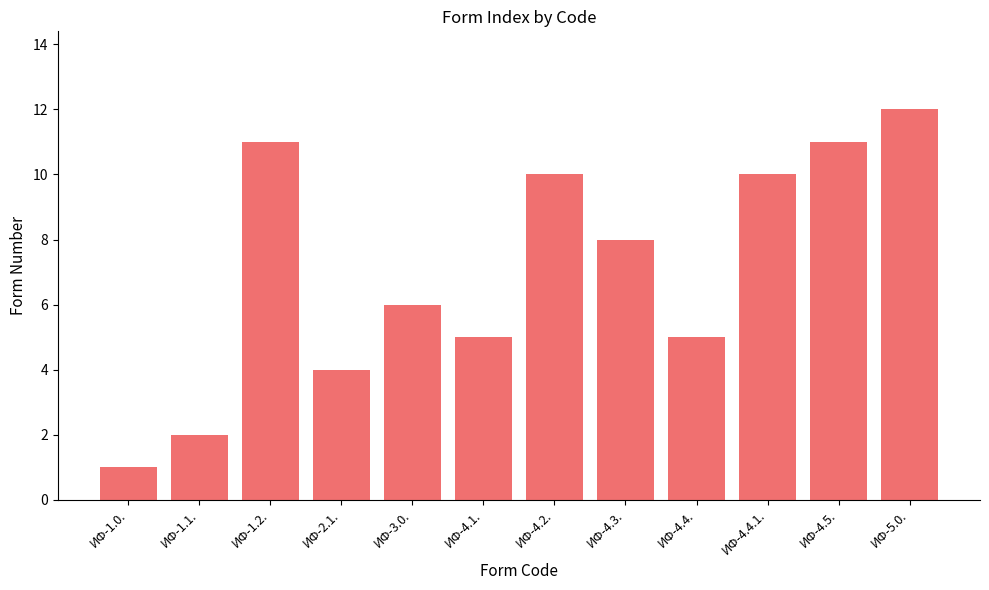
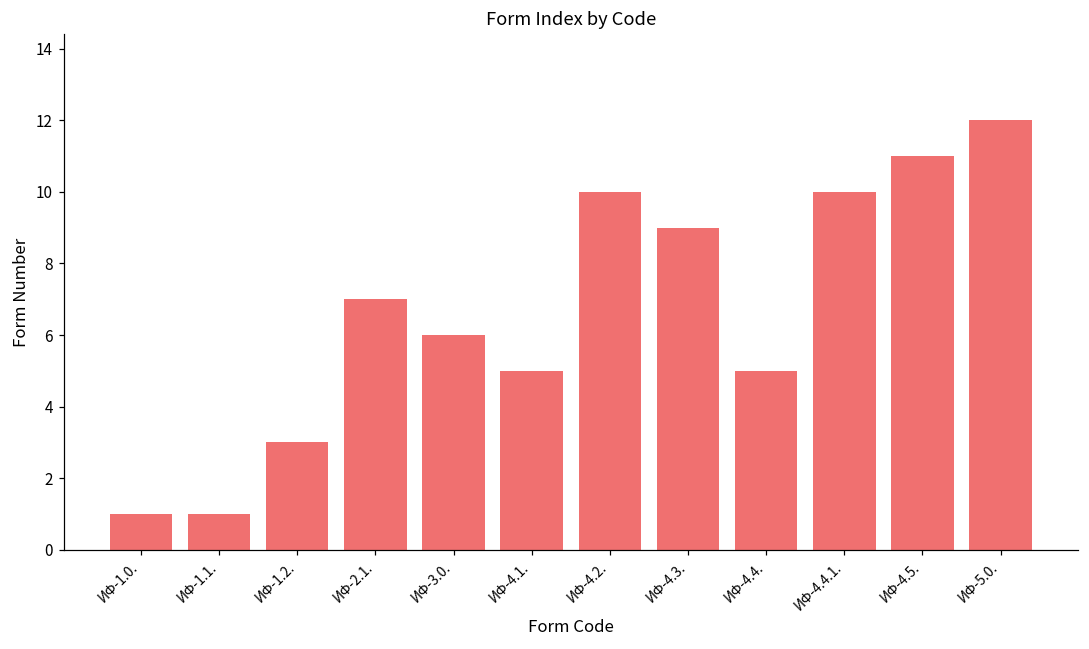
ИФ-1.1.: 2 -> 1
ИФ-1.2.: 11 -> 3
ИФ-2.1.: 4 -> 7
ИФ-4.3.: 8 -> 9
